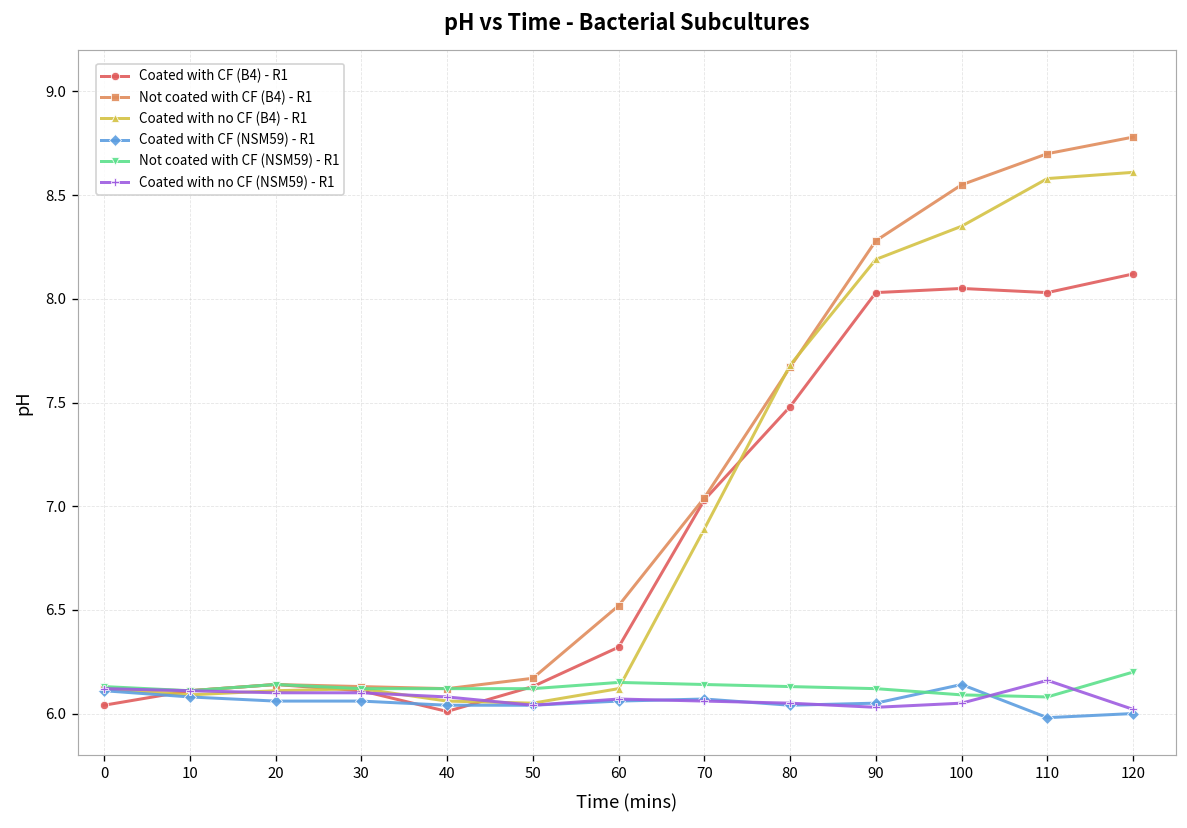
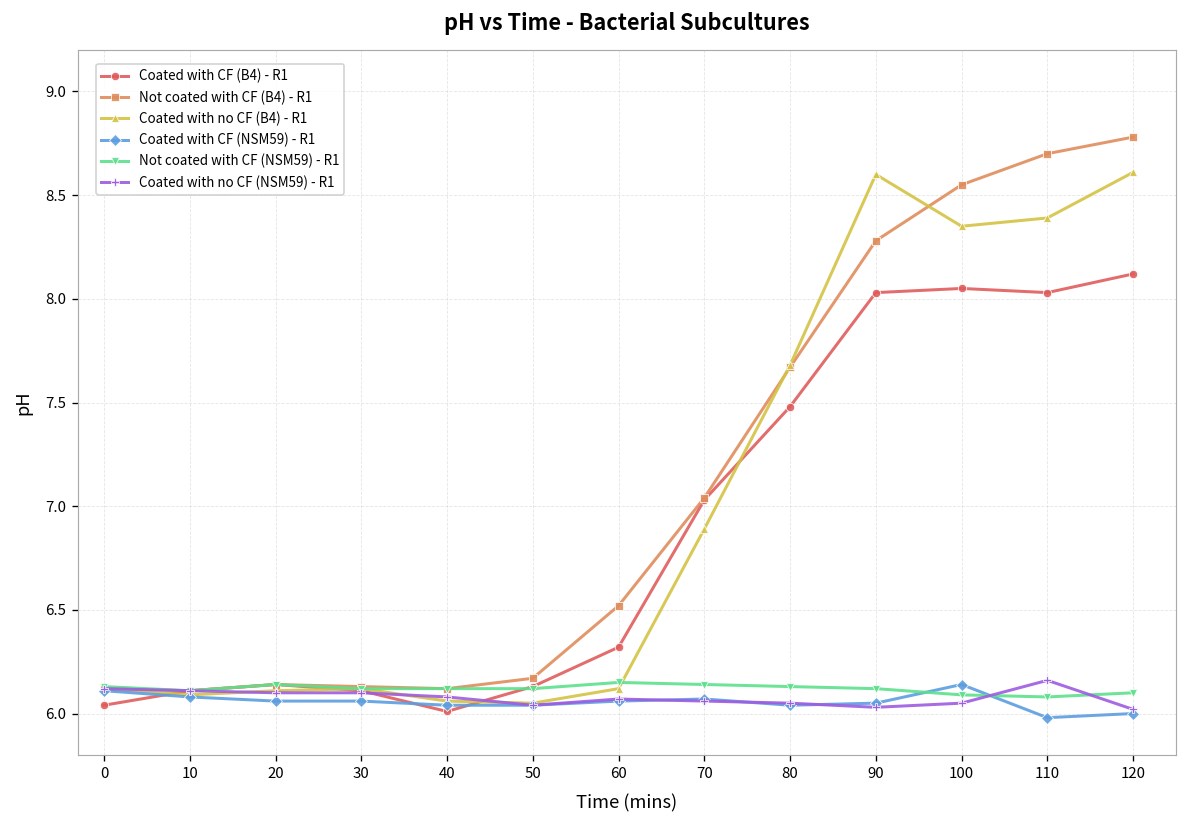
Coated with no CF (B4) - R1, 90: 8.19 -> 8.60
Coated with no CF (B4) - R1, 110: 8.58 -> 8.39
Not coated with CF (NSM59) - R1, 120: 6.2 -> 6.1
